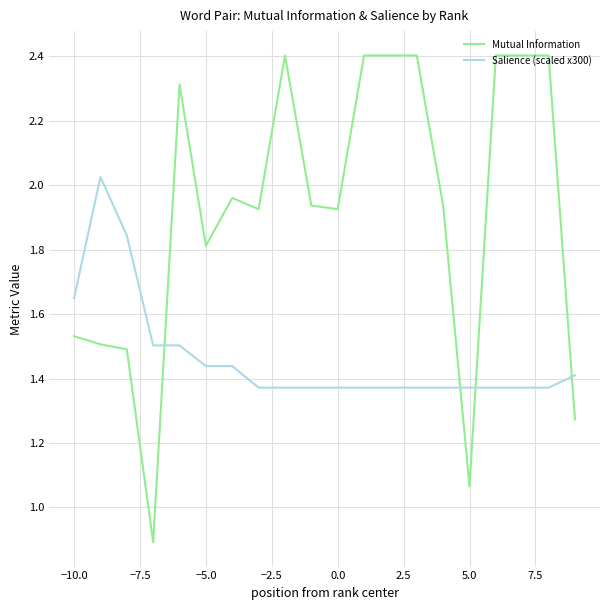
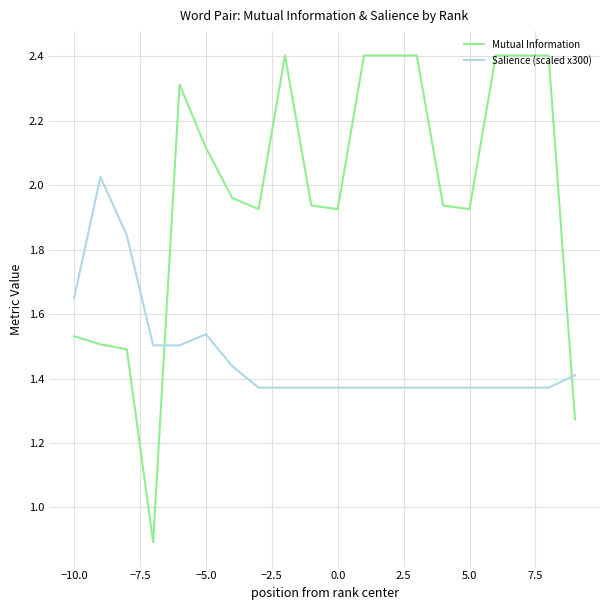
Mutual Information, −5.0: 1.81 -> 2.12
Salience (scaled x300), −5.0: 1.44 -> 1.54
Mutual Information, 5.0: 1.07 -> 1.93
